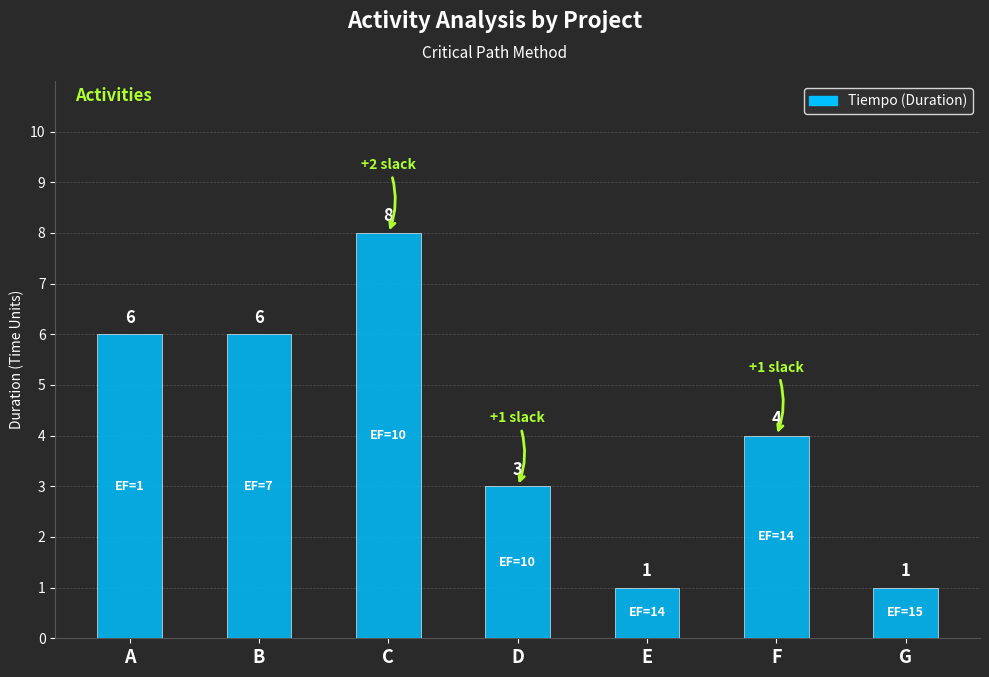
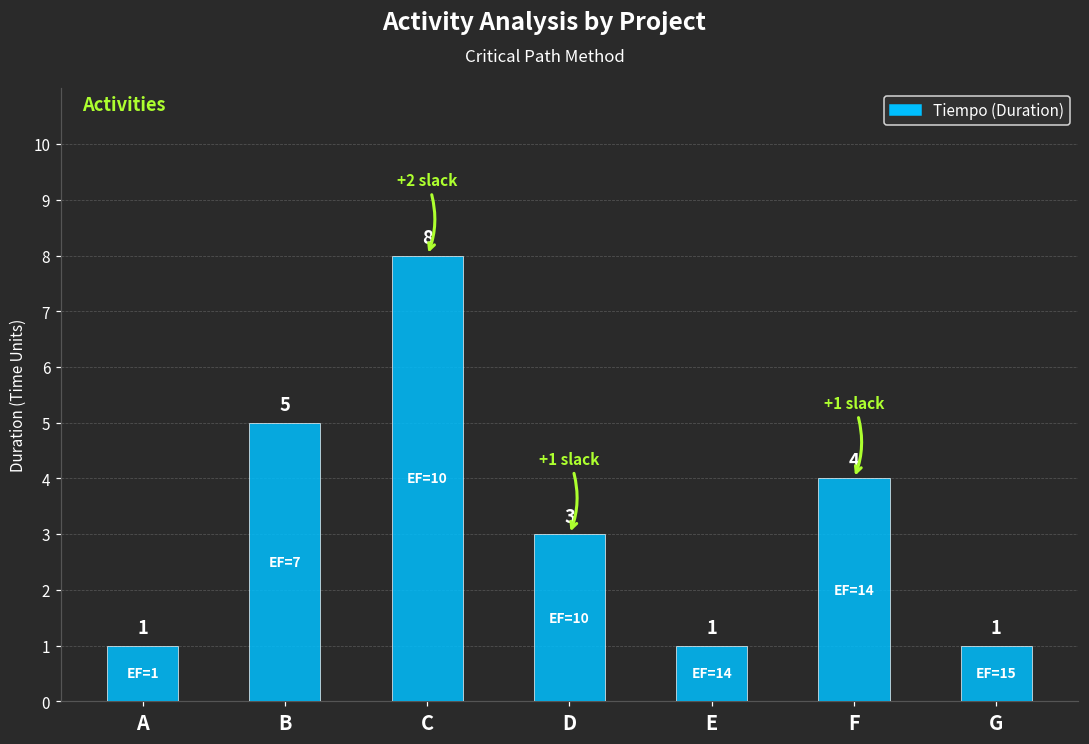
A: 6 -> 1
B: 6 -> 5
